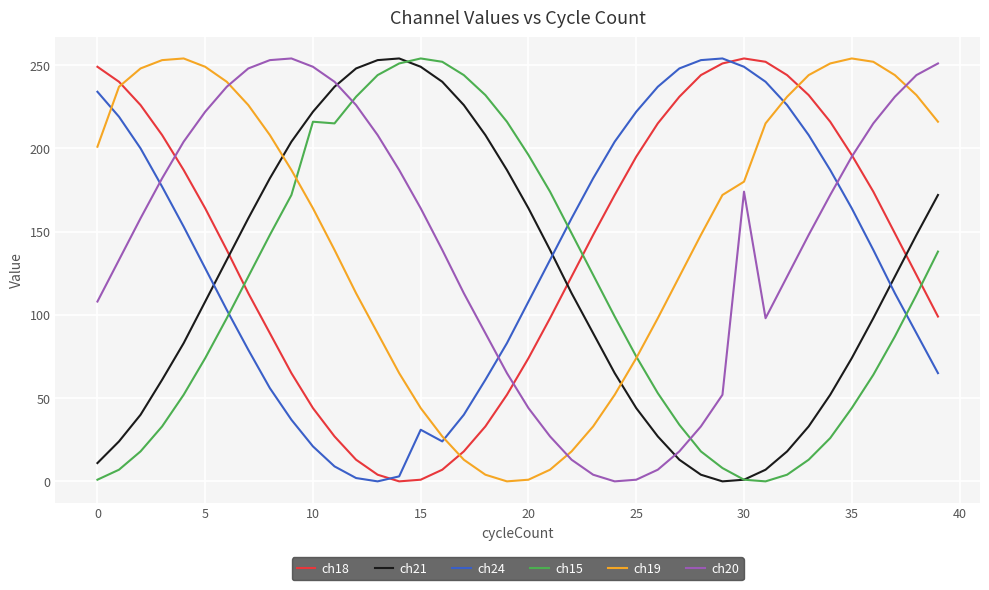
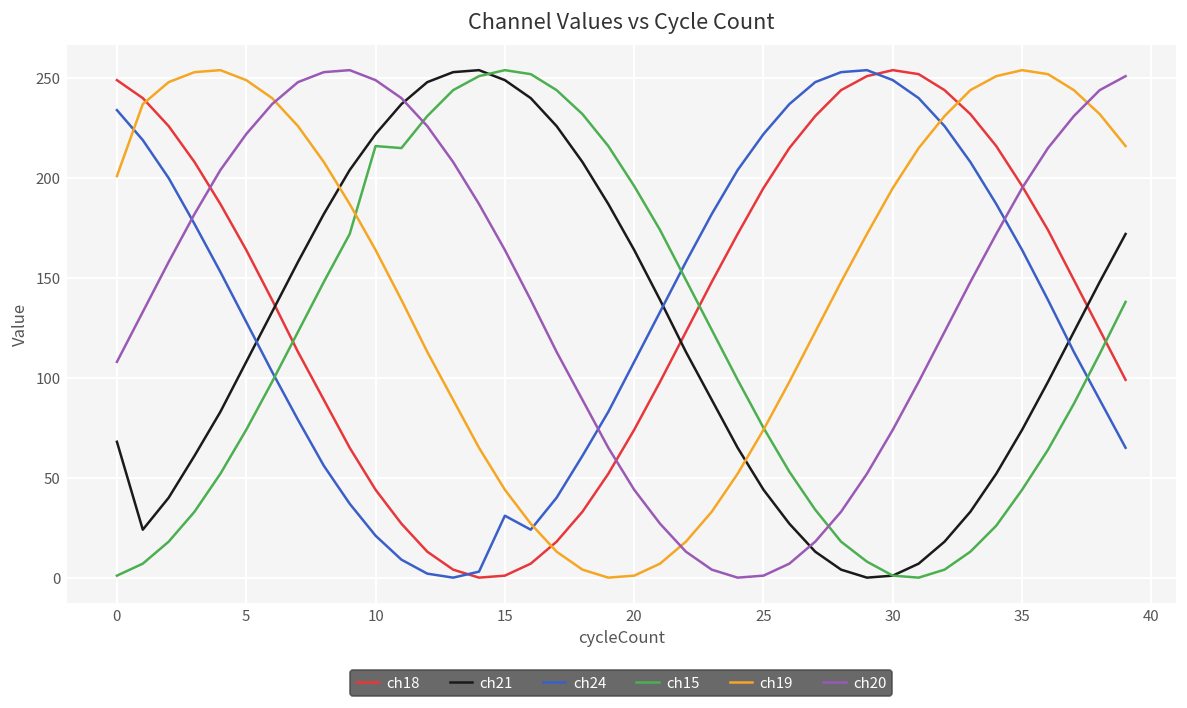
ch21, 0: 11 -> 68
ch19, 30: 180 -> 195
ch20, 30: 174 -> 74
